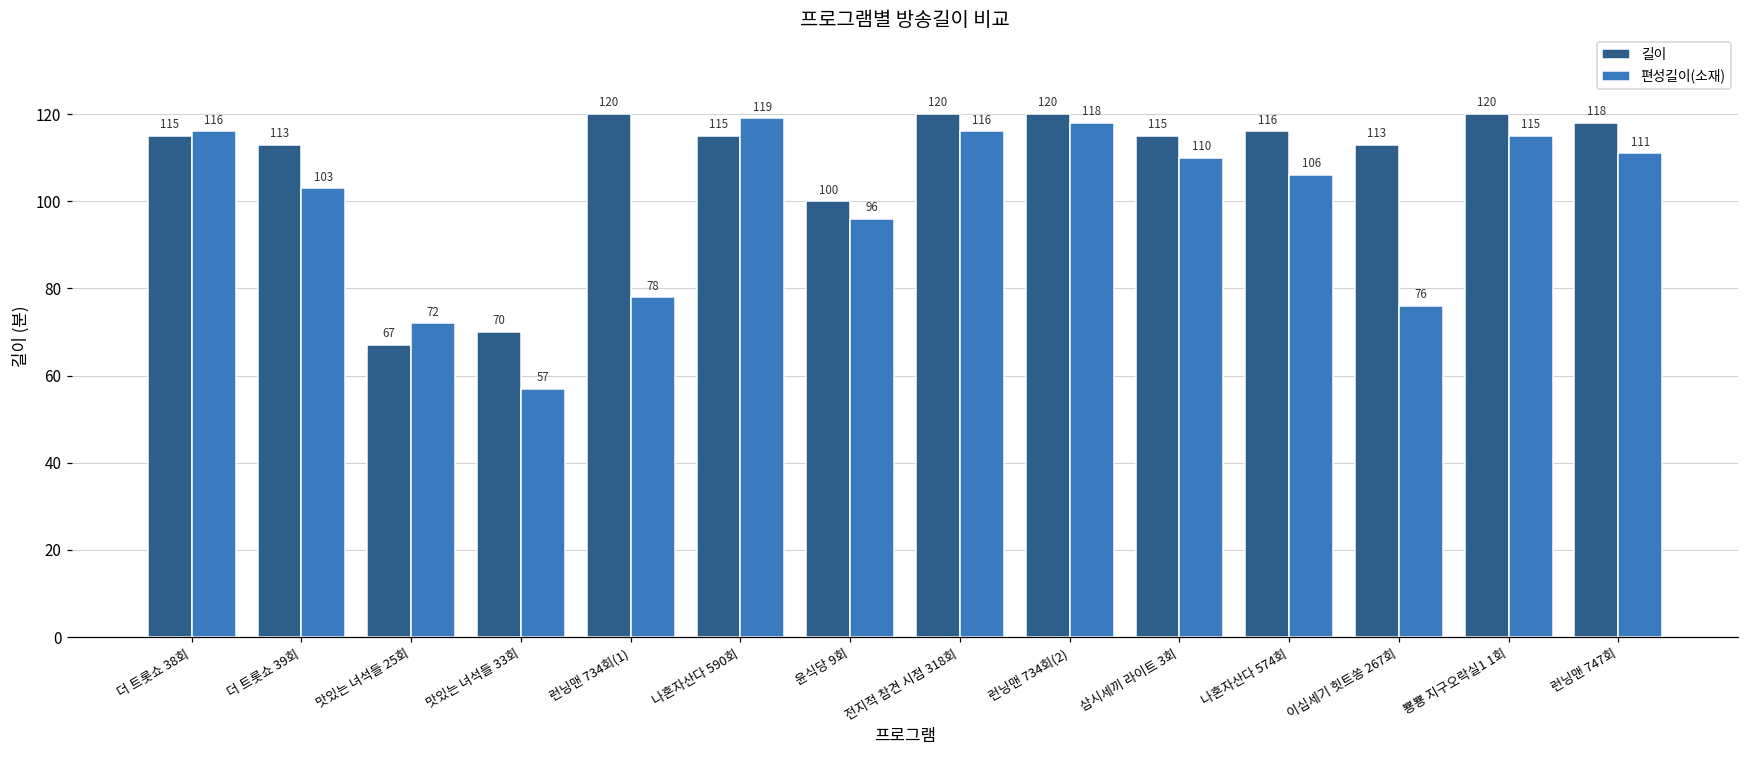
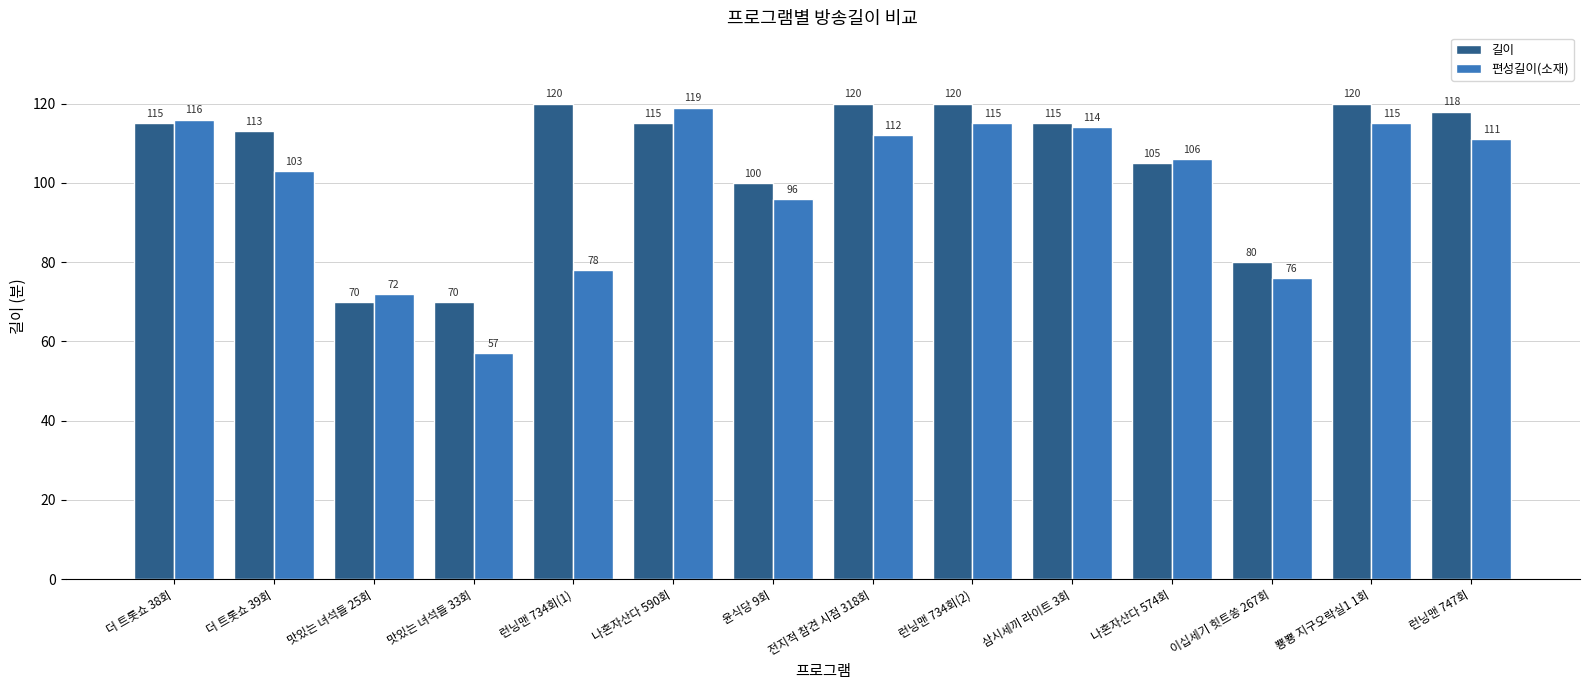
길이, 맛있는 녀석들 25회: 67 -> 70
편성길이(소재), 전지적 참견 시점 318회: 116 -> 112
편성길이(소재), 런닝맨 734회(2): 118 -> 115
편성길이(소재), 삼시세끼 라이트 3회: 110 -> 114
길이, 나혼자산다 574회: 116 -> 105
길이, 이십세기 힛트쏭 267회: 113 -> 80
